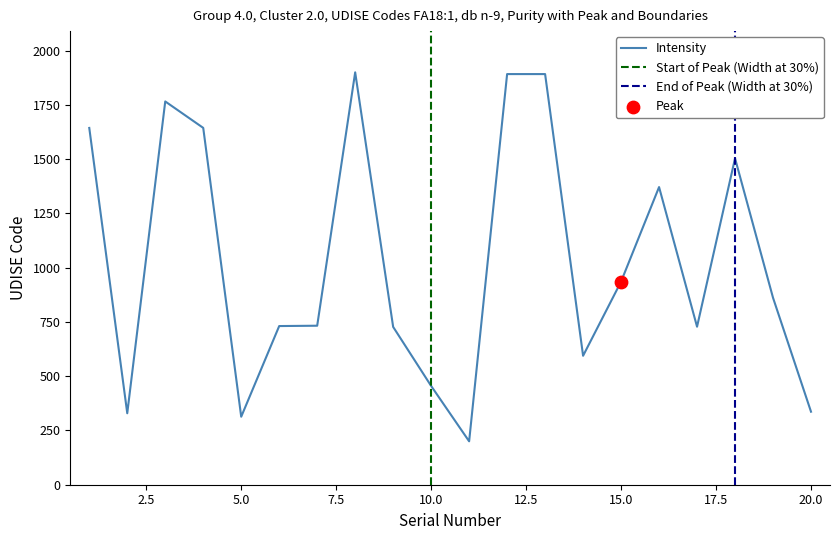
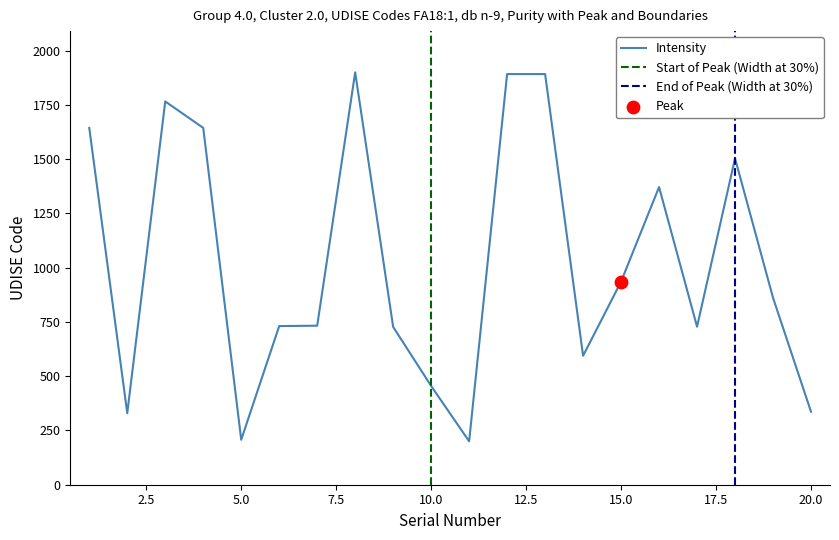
Intensity, 5.0: 310 -> 210
